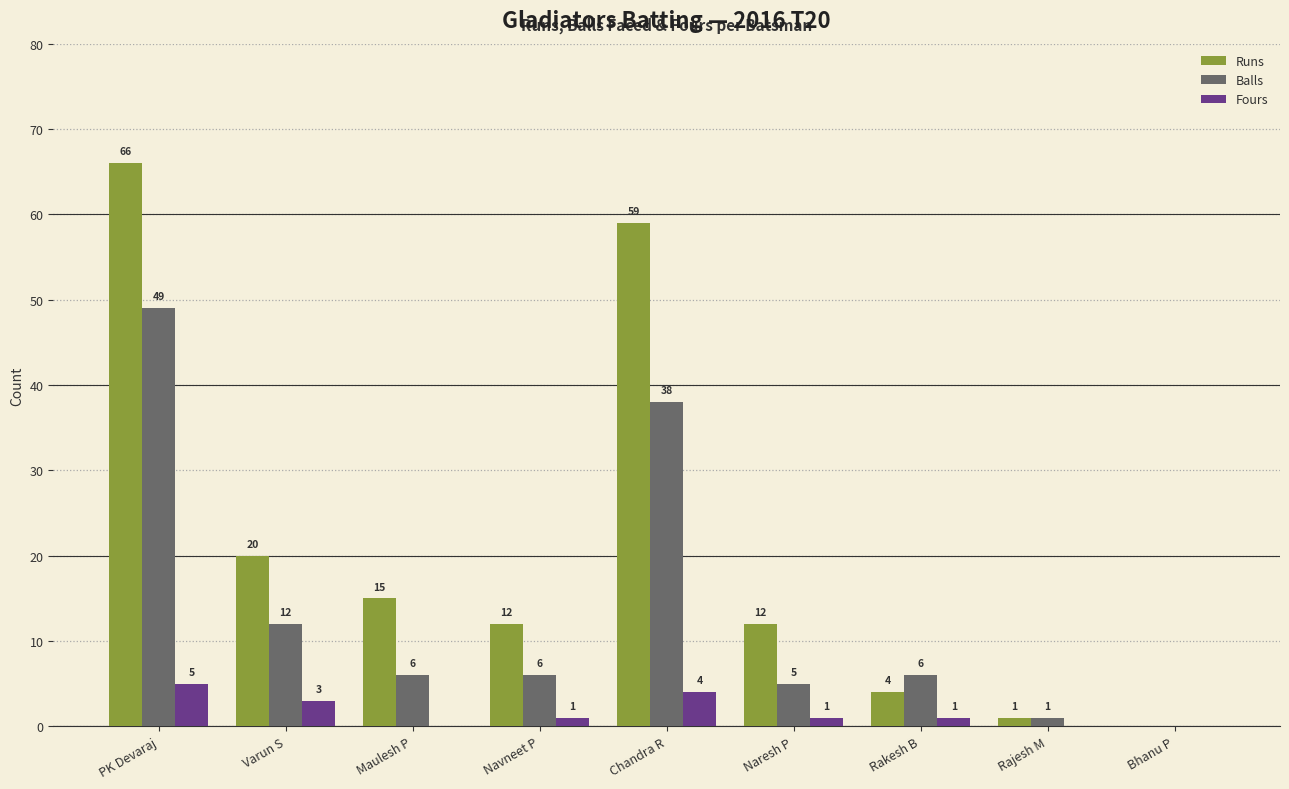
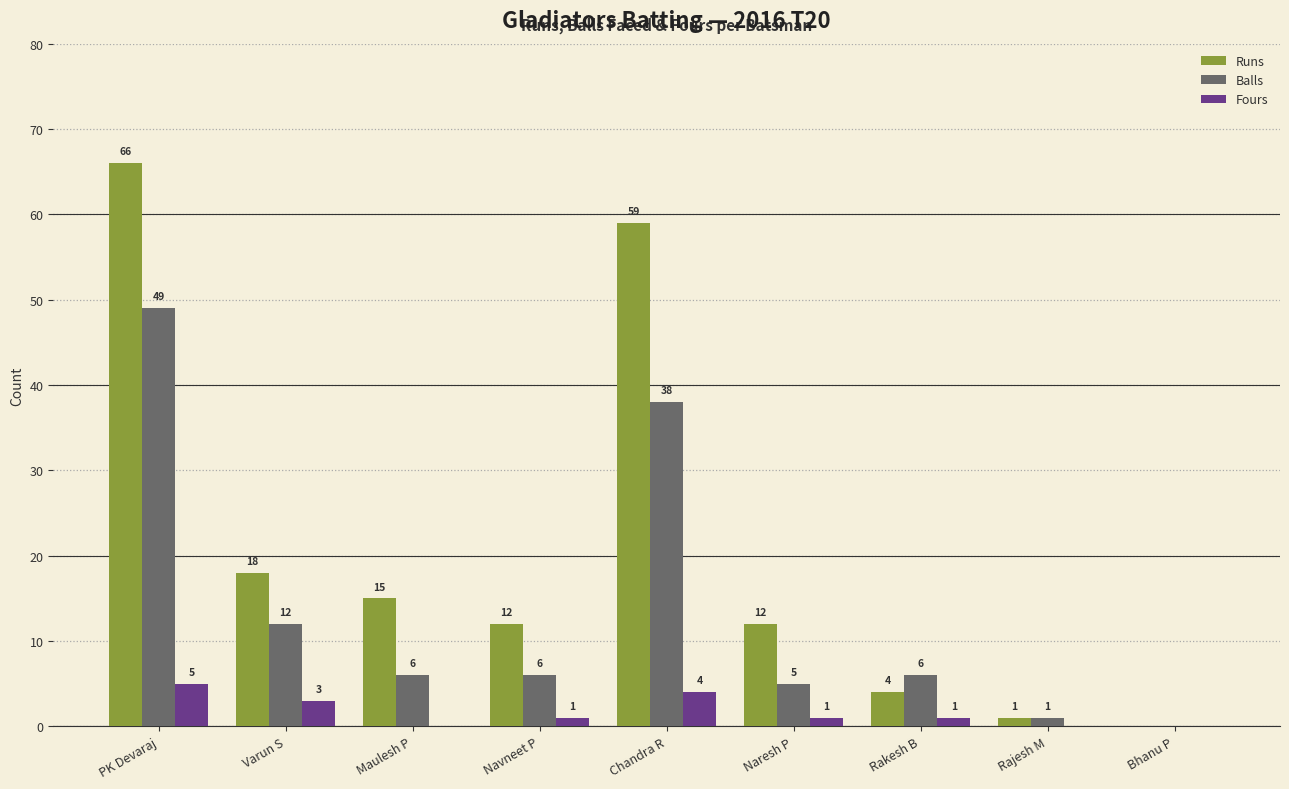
Runs, Varun S: 20 -> 18
